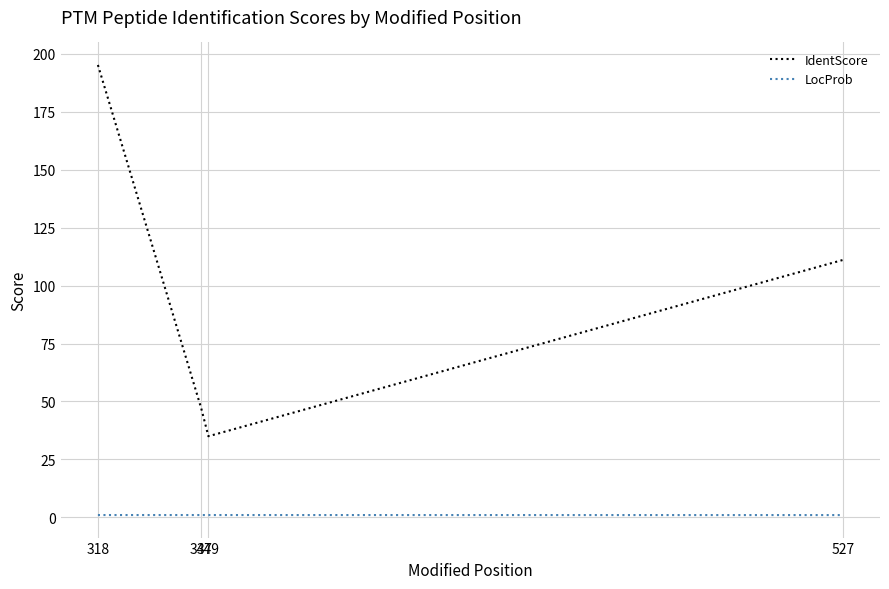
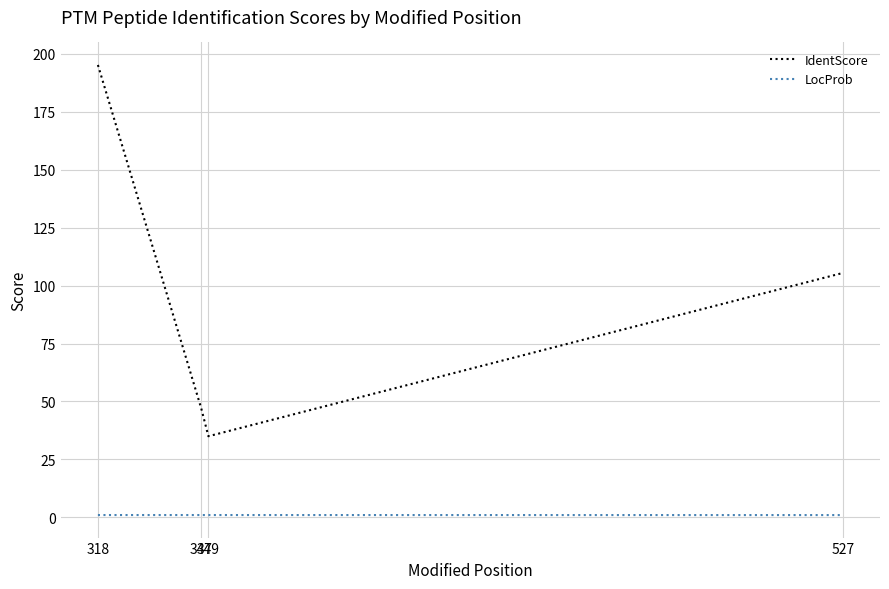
IdentScore, 527: 111 -> 105
